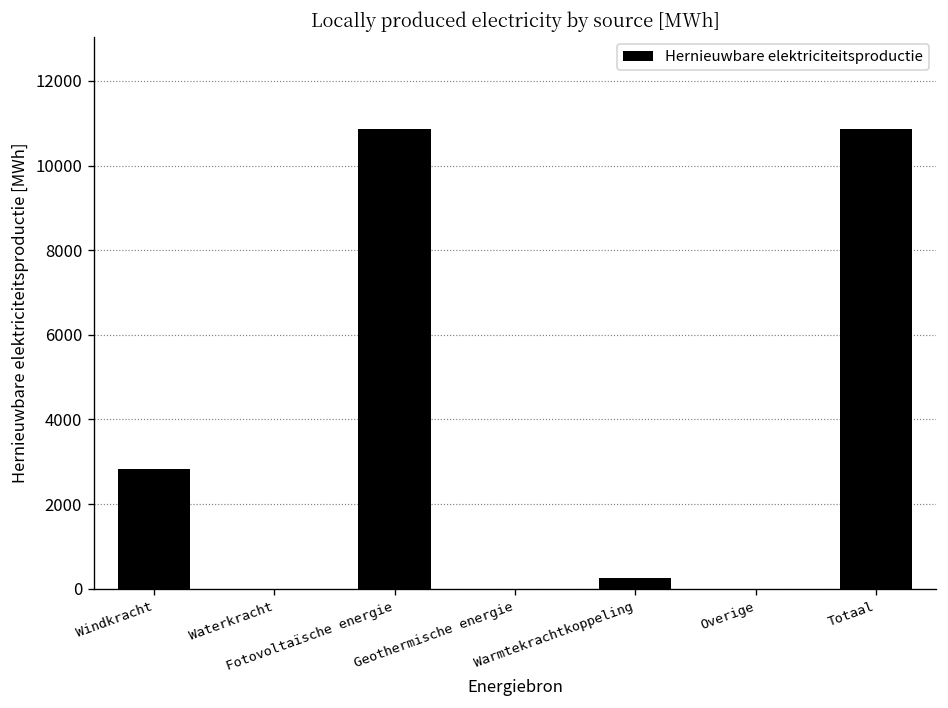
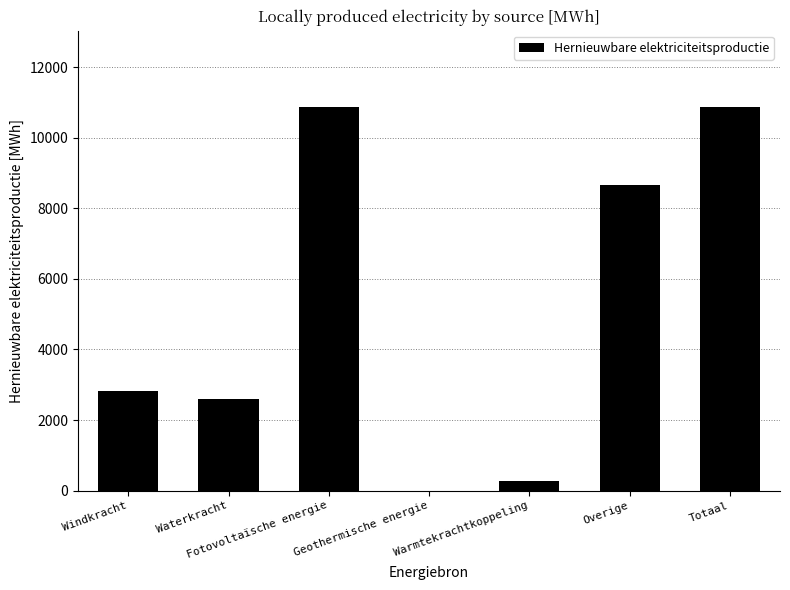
Waterkracht: 0 -> 2600
Overige: 0 -> 8700
